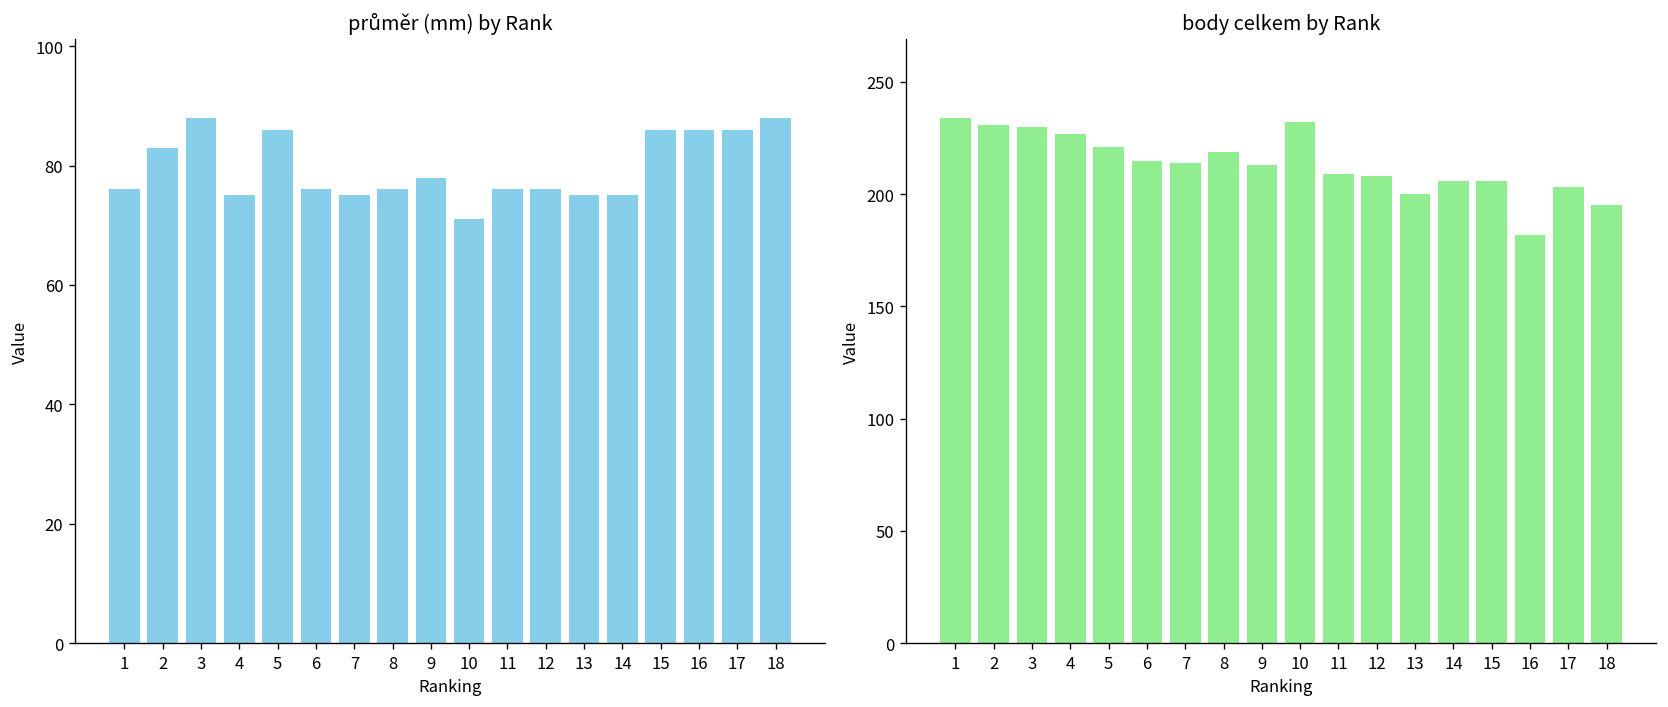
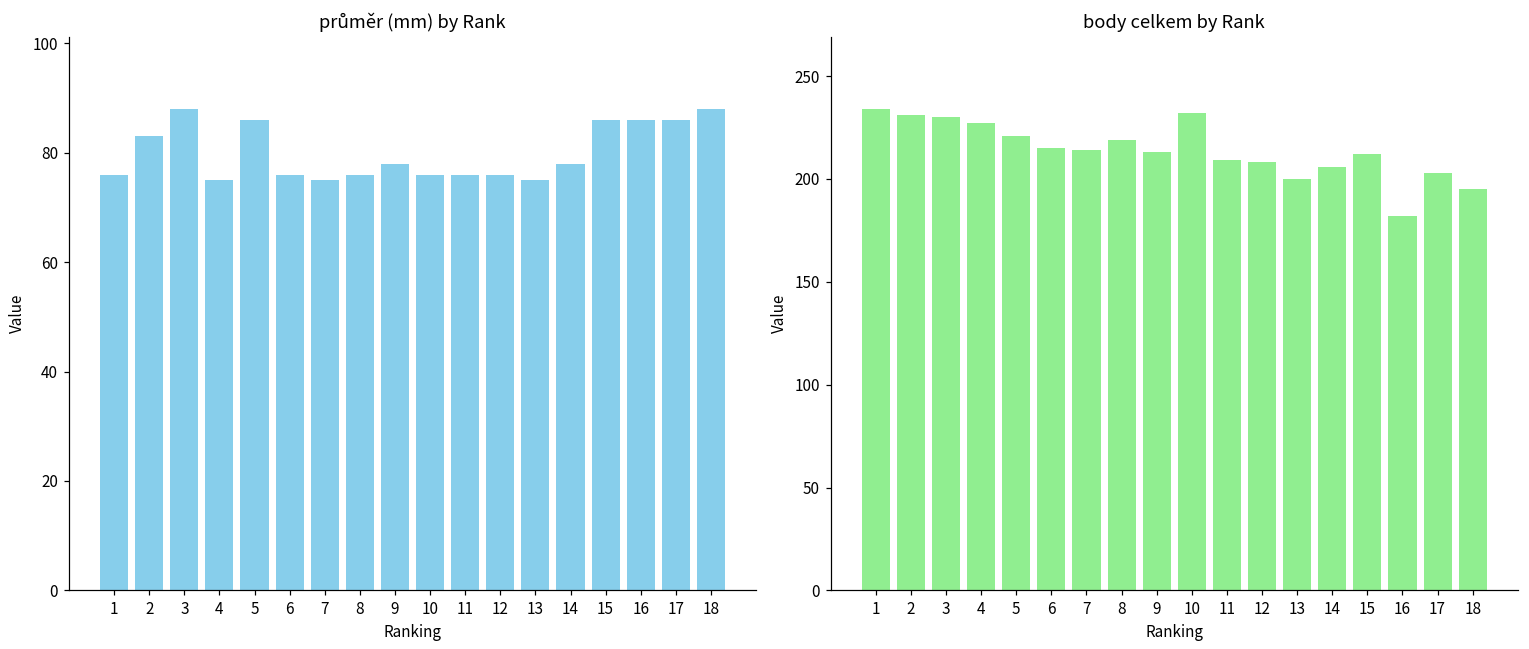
průměr (mm) by Rank, 10: 71 -> 76
průměr (mm) by Rank, 14: 75 -> 78
body celkem by Rank, 15: 206 -> 212
